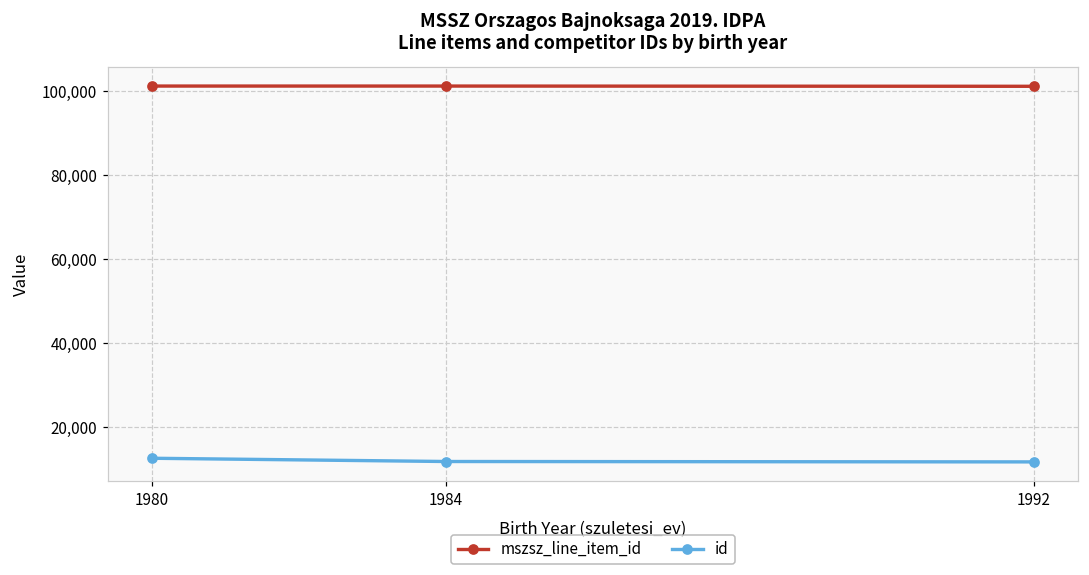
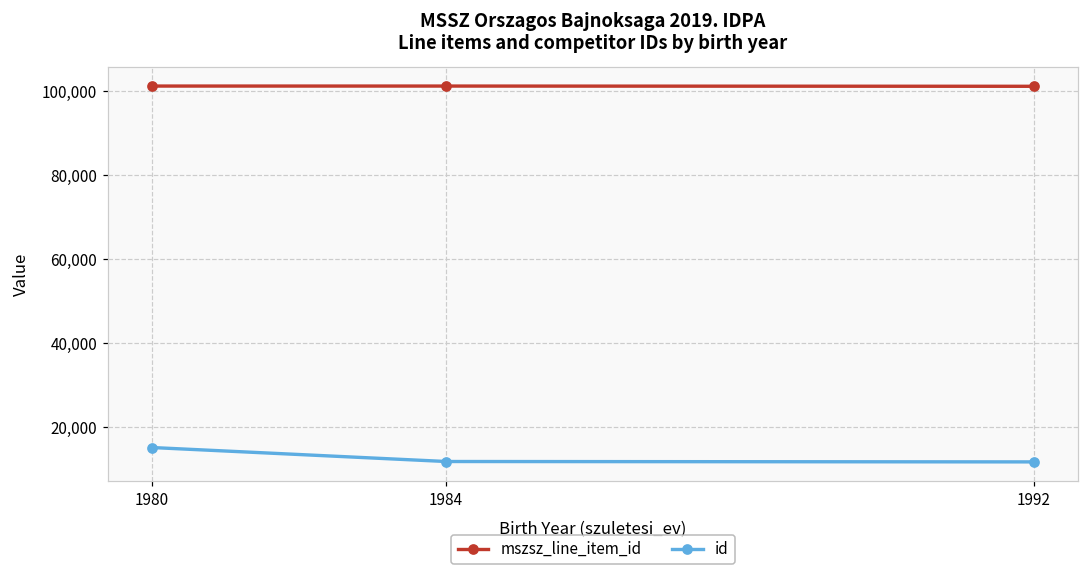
id, 1980: 13,000 -> 15,000
